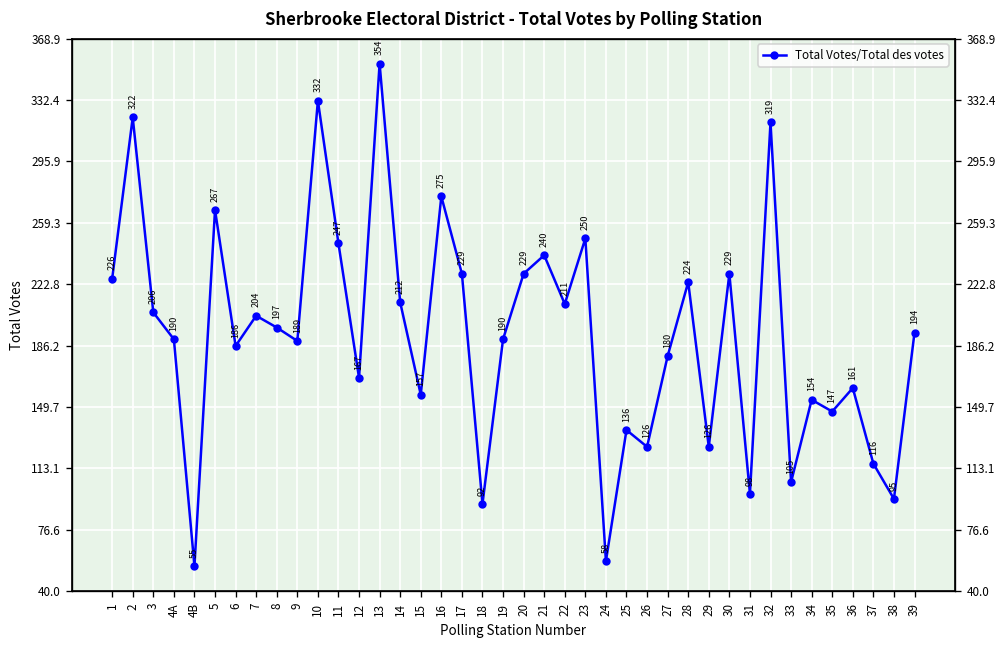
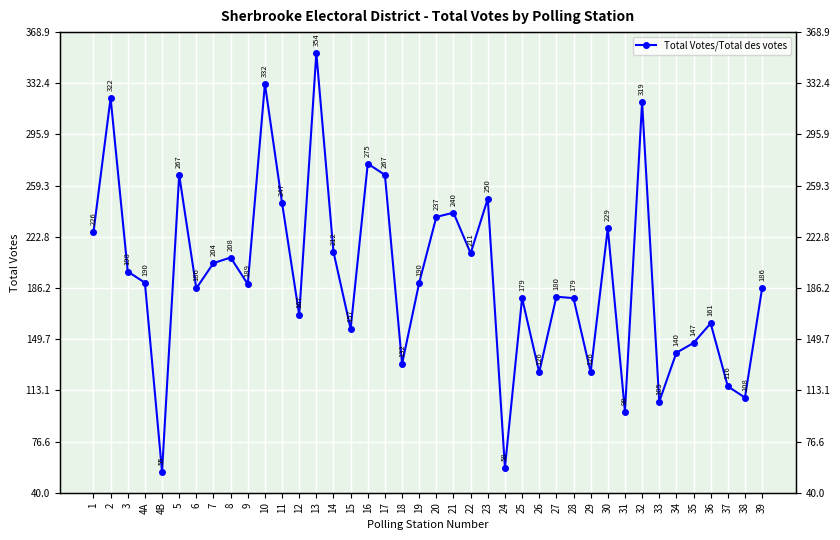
3: 206 -> 198
8: 197 -> 208
17: 229 -> 267
18: 92 -> 132
20: 229 -> 237
25: 136 -> 179
28: 224 -> 179
34: 154 -> 140
38: 95 -> 108
39: 194 -> 186
